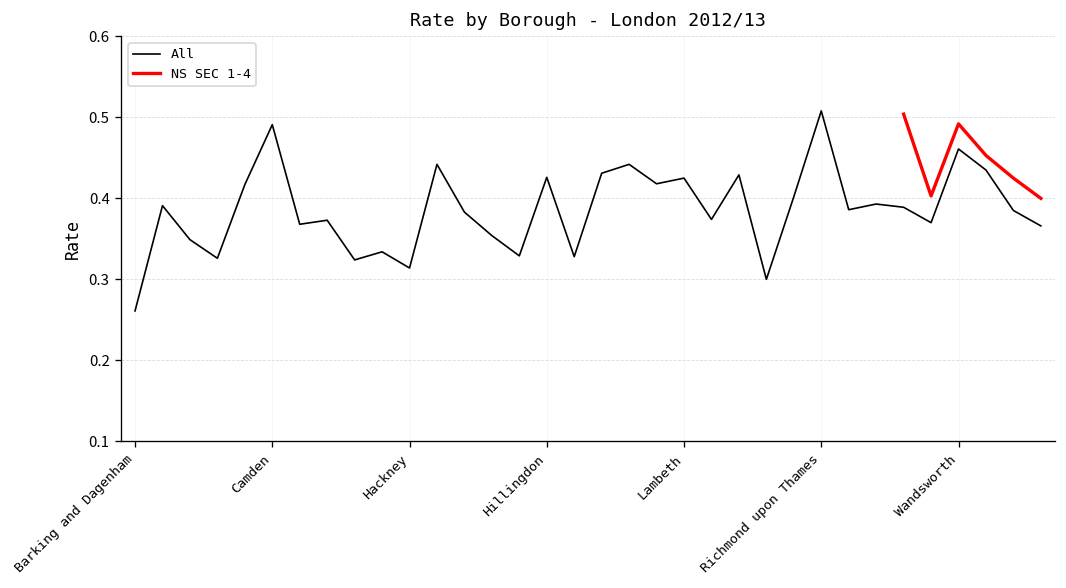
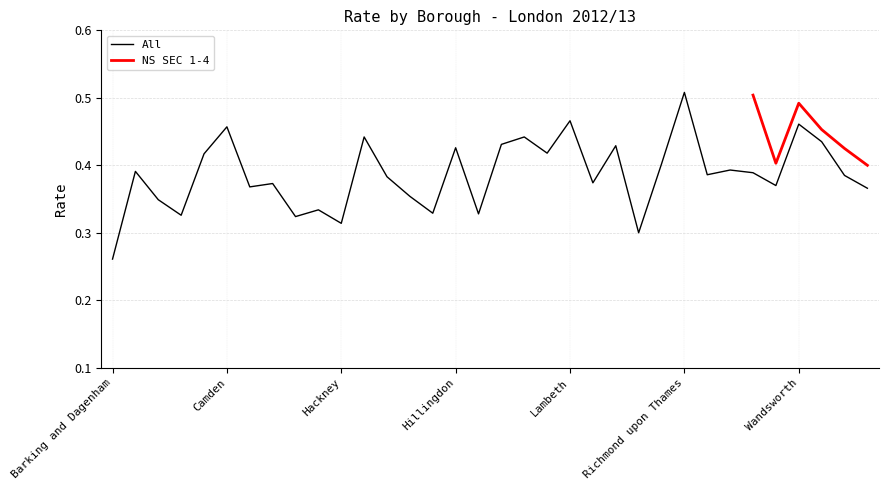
All, Camden: 0.49 -> 0.46
All, Lambeth: 0.43 -> 0.47
